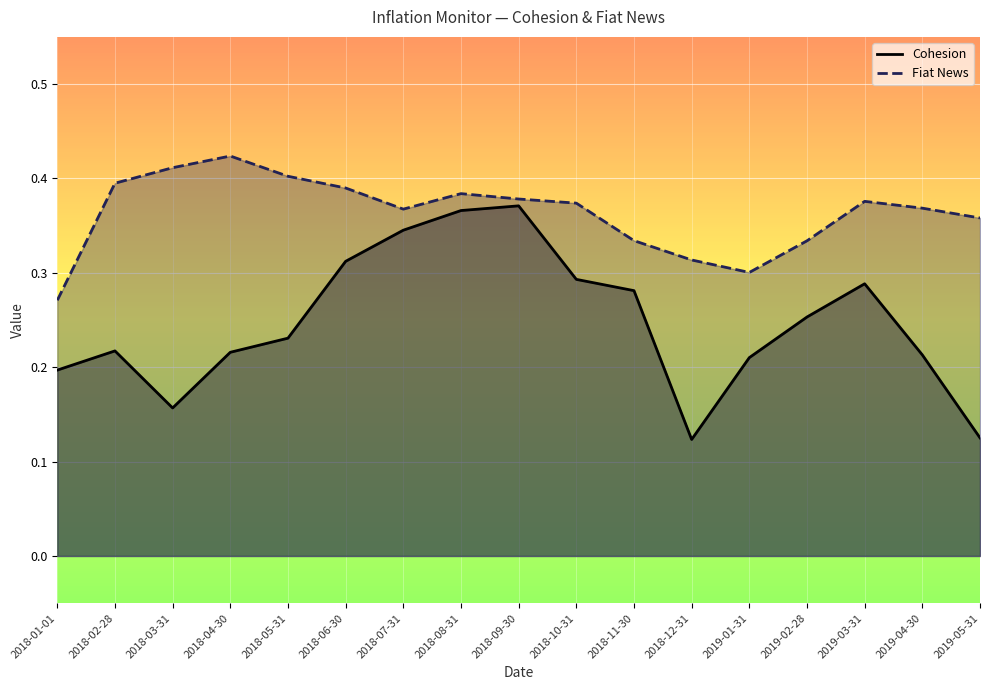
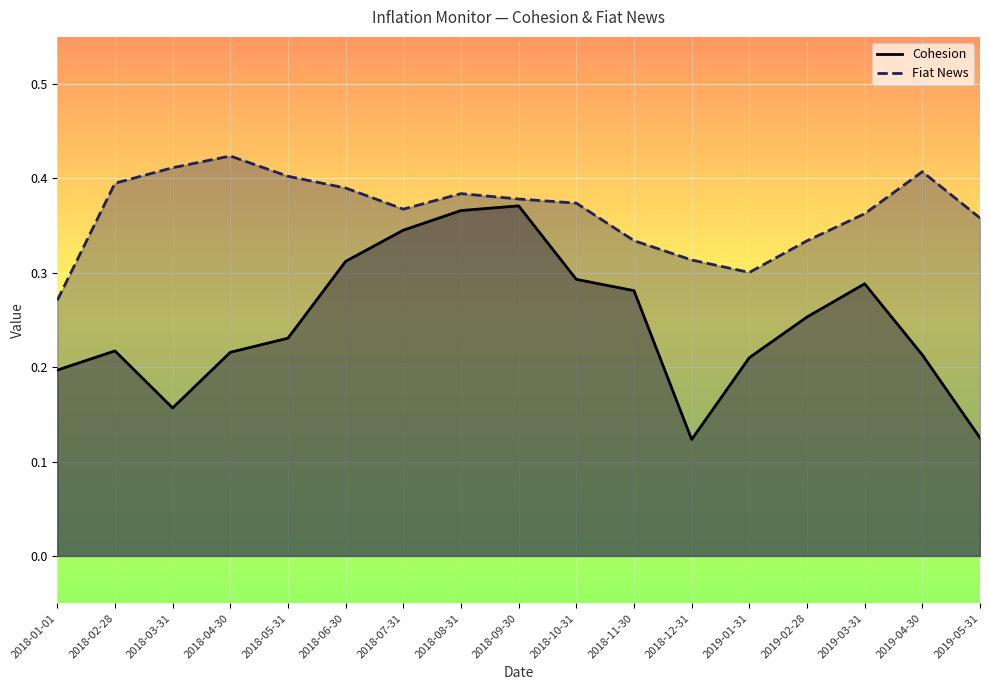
Fiat News, 2019-03-31: 0.38 -> 0.36
Fiat News, 2019-04-30: 0.37 -> 0.41
